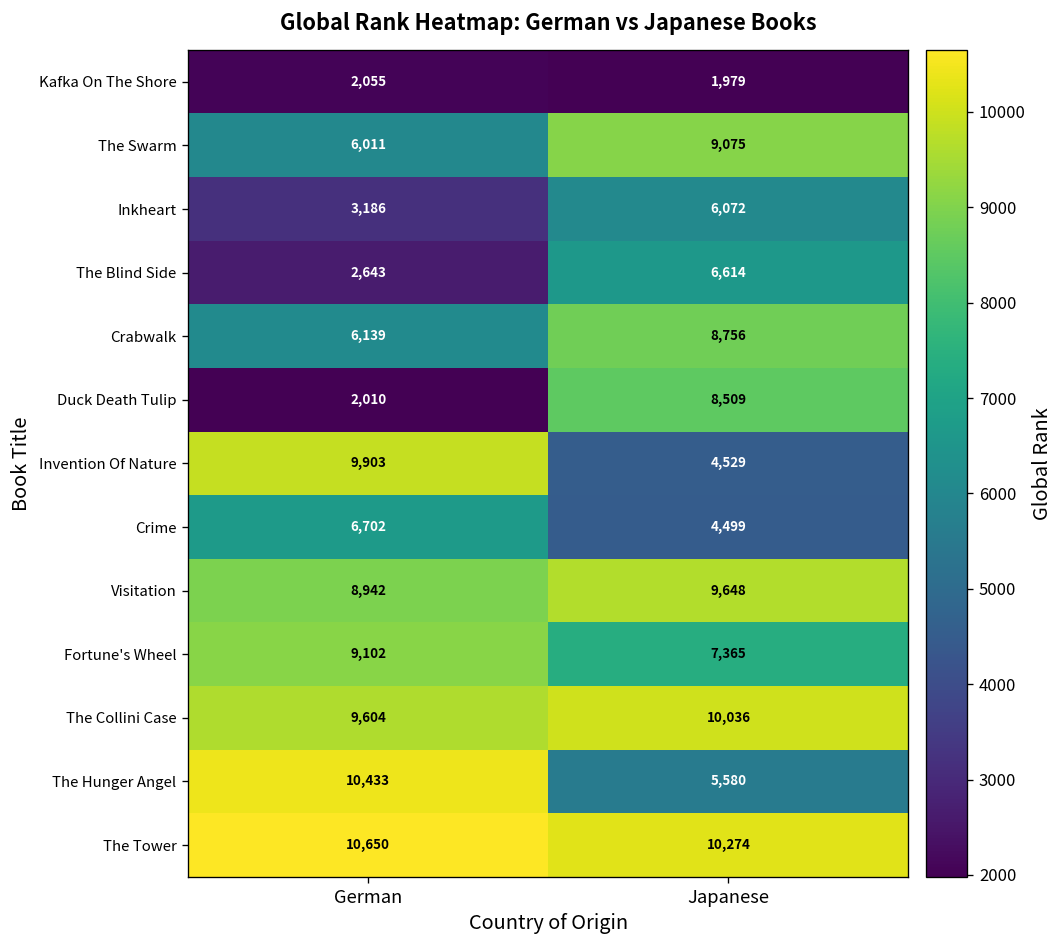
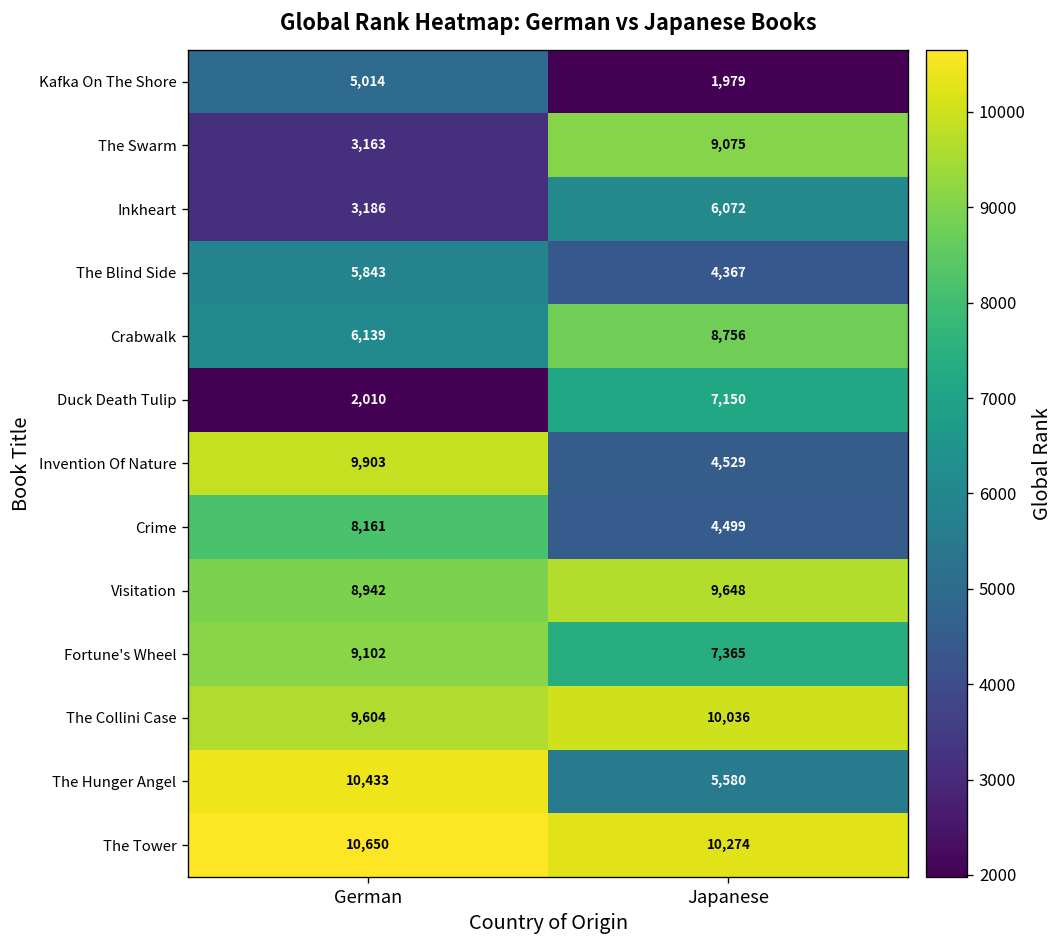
Kafka On The Shore, German: 2,055 -> 5,014
The Swarm, German: 6,011 -> 3,163
The Blind Side, German: 2,643 -> 5,843
The Blind Side, Japanese: 6,614 -> 4,367
Duck Death Tulip, Japanese: 8,509 -> 7,150
Crime, German: 6,702 -> 8,161
